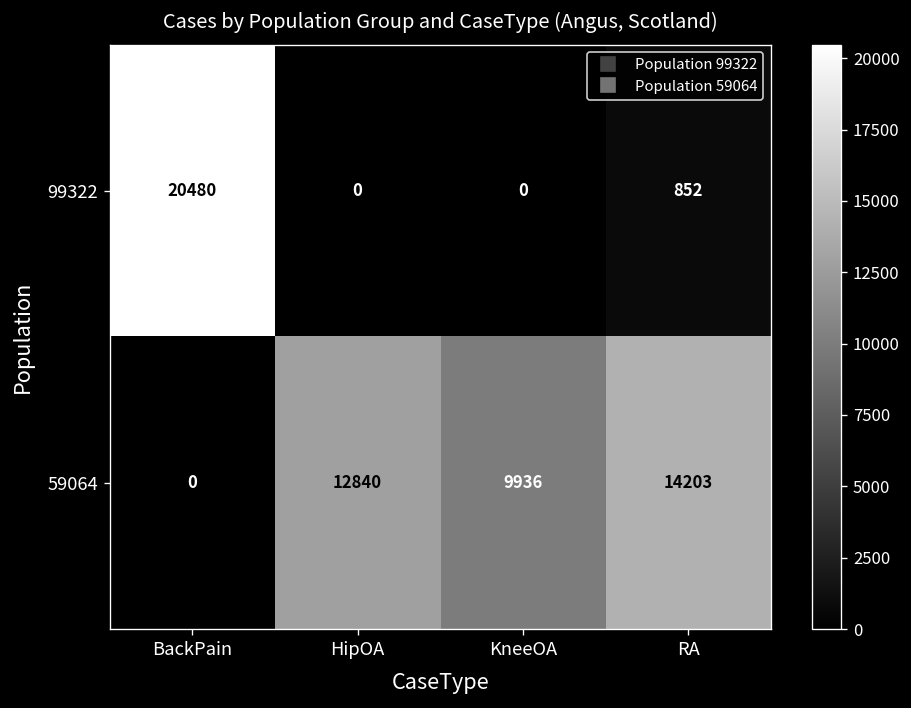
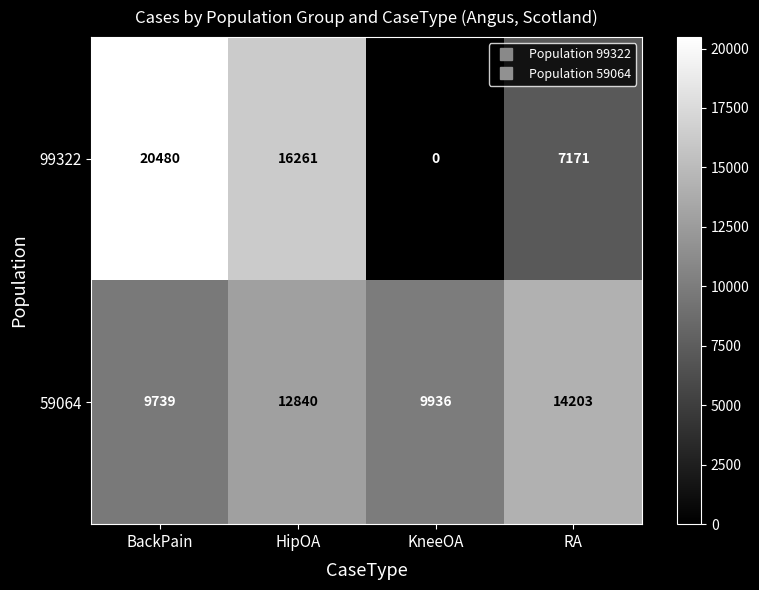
99322, HipOA: 0 -> 16261
99322, RA: 852 -> 7171
59064, BackPain: 0 -> 9739
